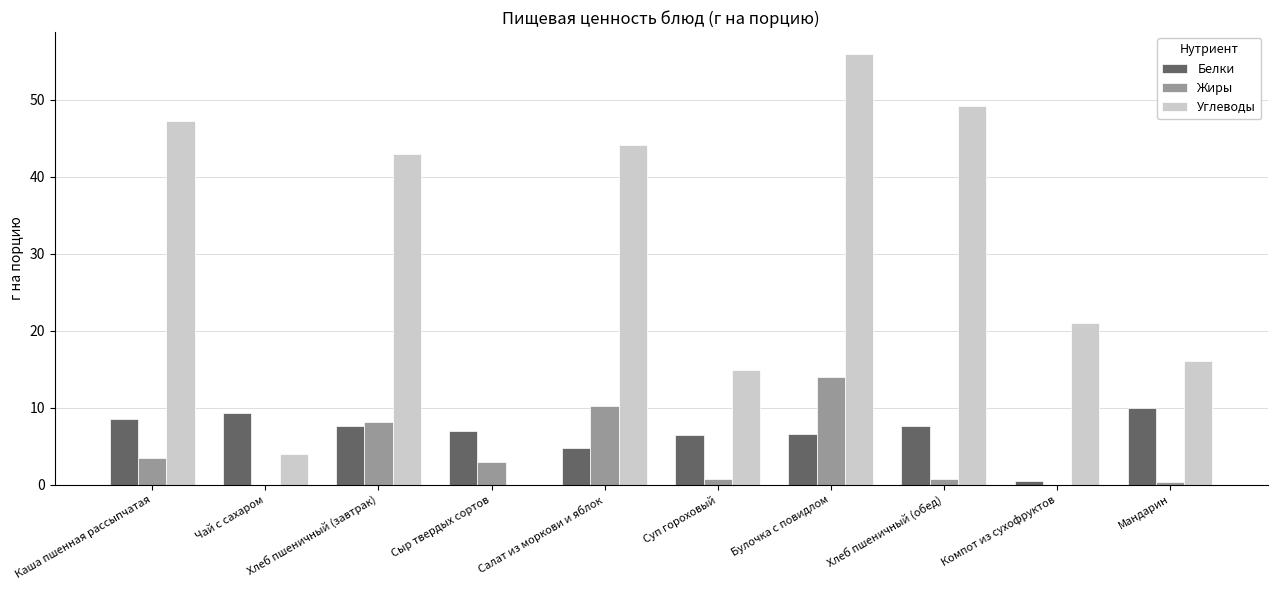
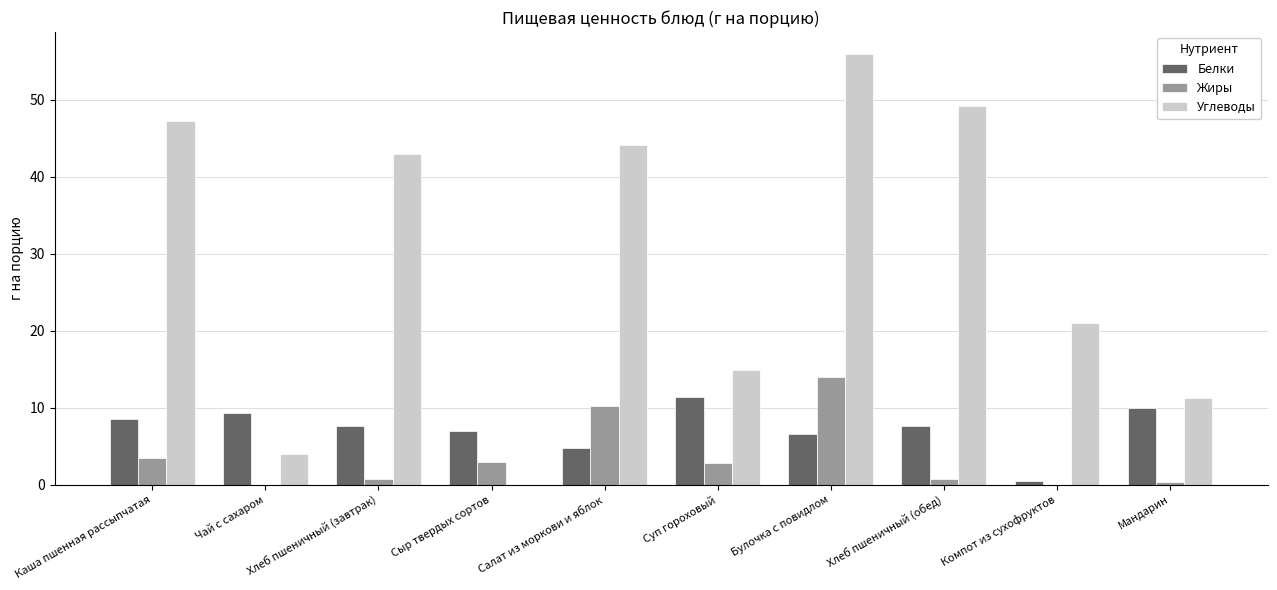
Жиры, Хлеб пшеничный (завтрак): 8 -> 1
Белки, Суп гороховый: 7 -> 11
Жиры, Суп гороховый: 1 -> 3
Углеводы, Мандарин: 16 -> 11
